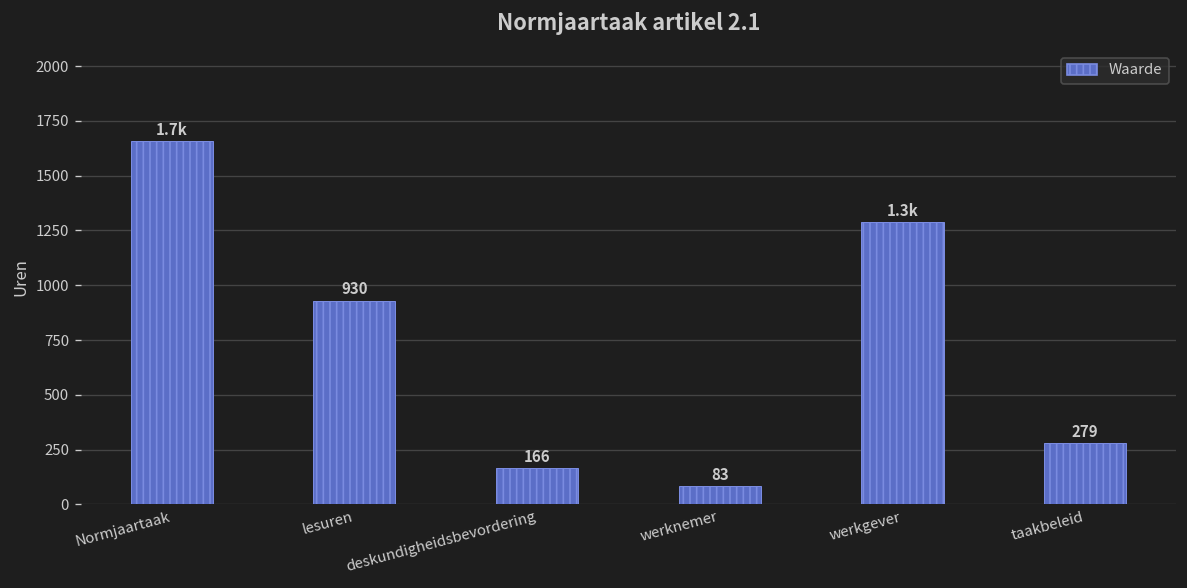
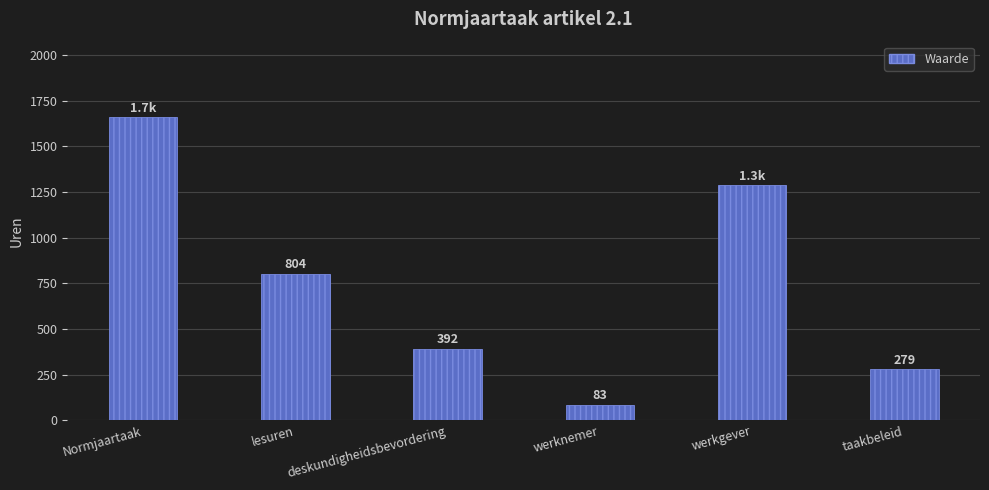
lesuren: 930 -> 804
deskundigheidsbevordering: 166 -> 392
